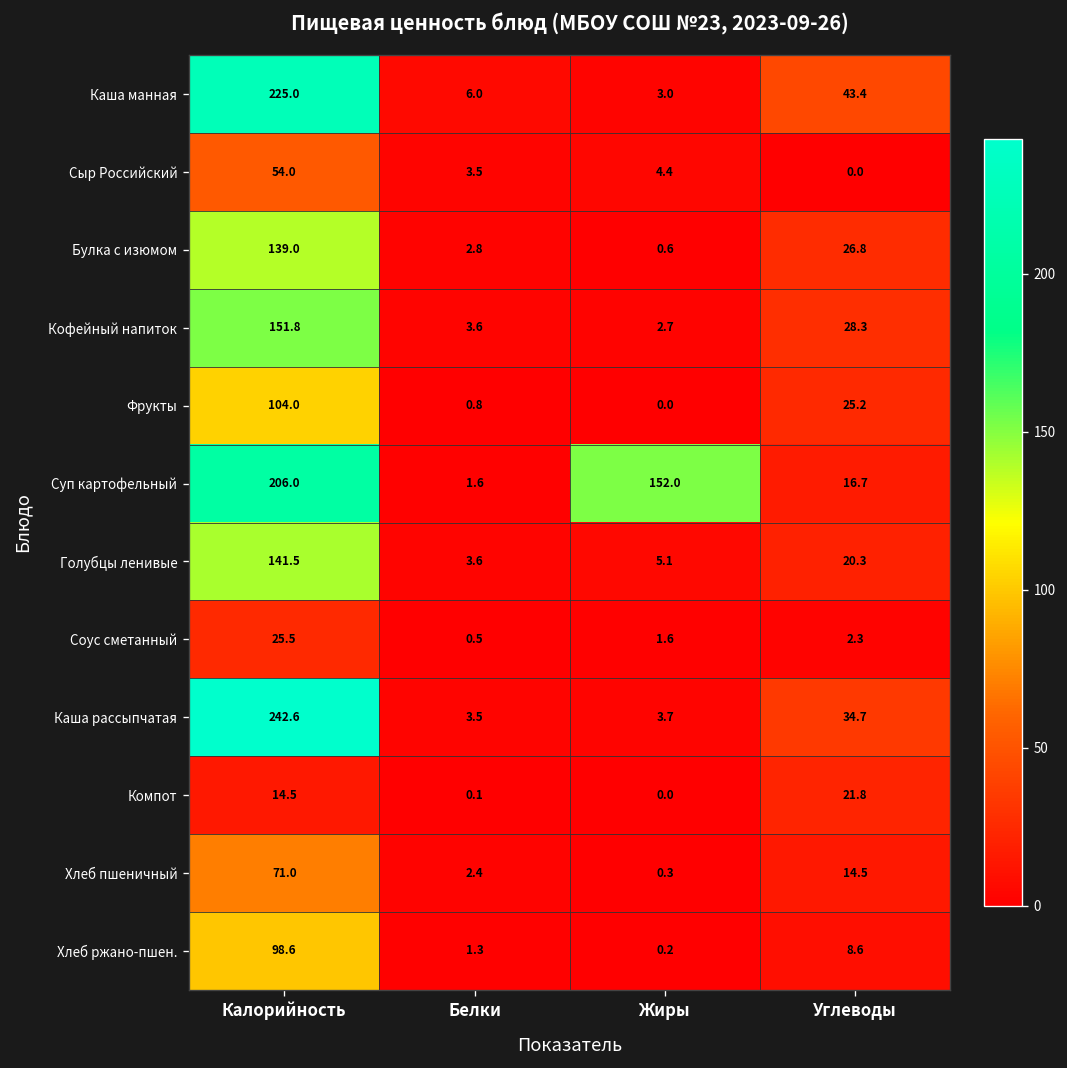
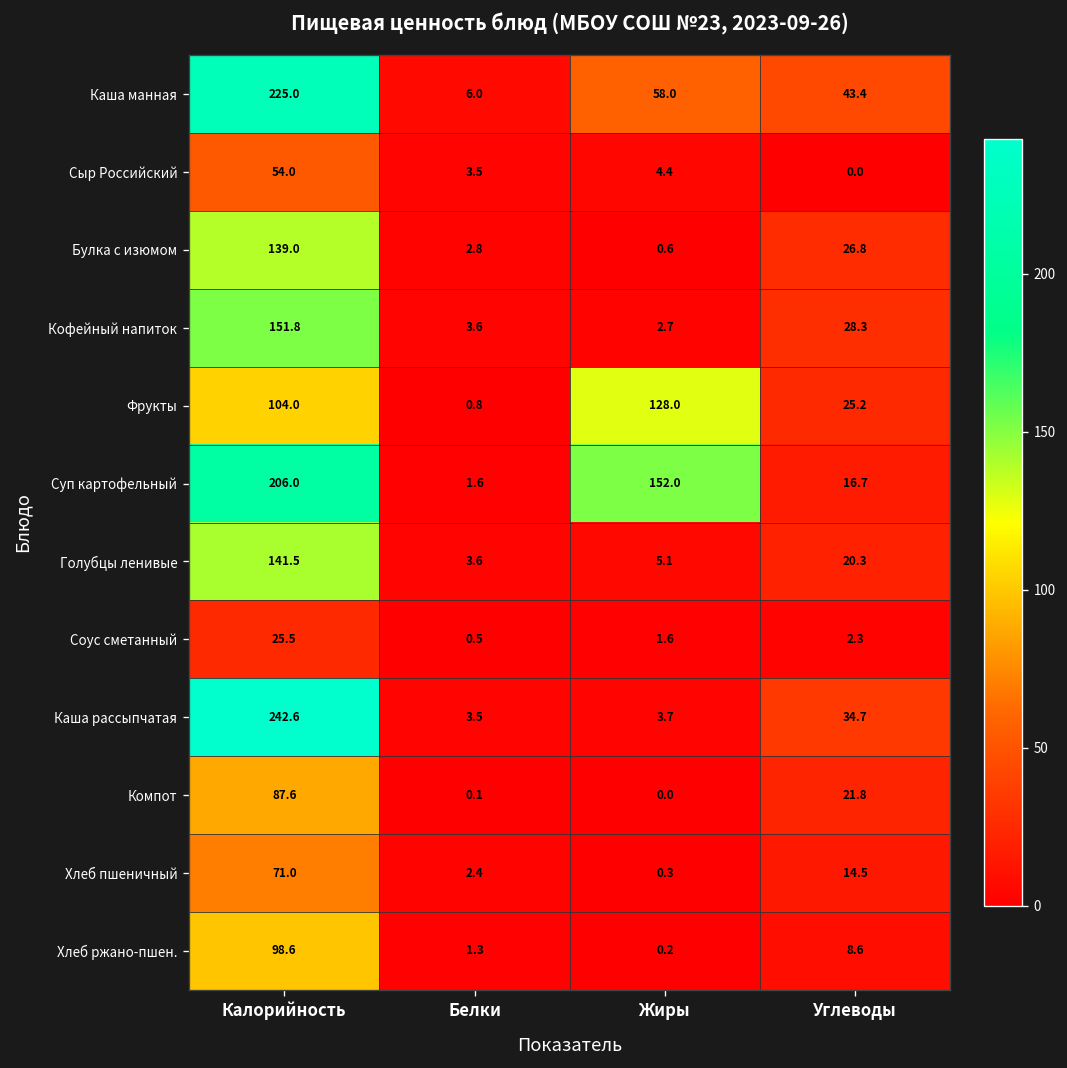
Каша манная, Жиры: 3.0 -> 58.0
Фрукты, Жиры: 0.0 -> 128.0
Компот, Калорийность: 14.5 -> 87.6
